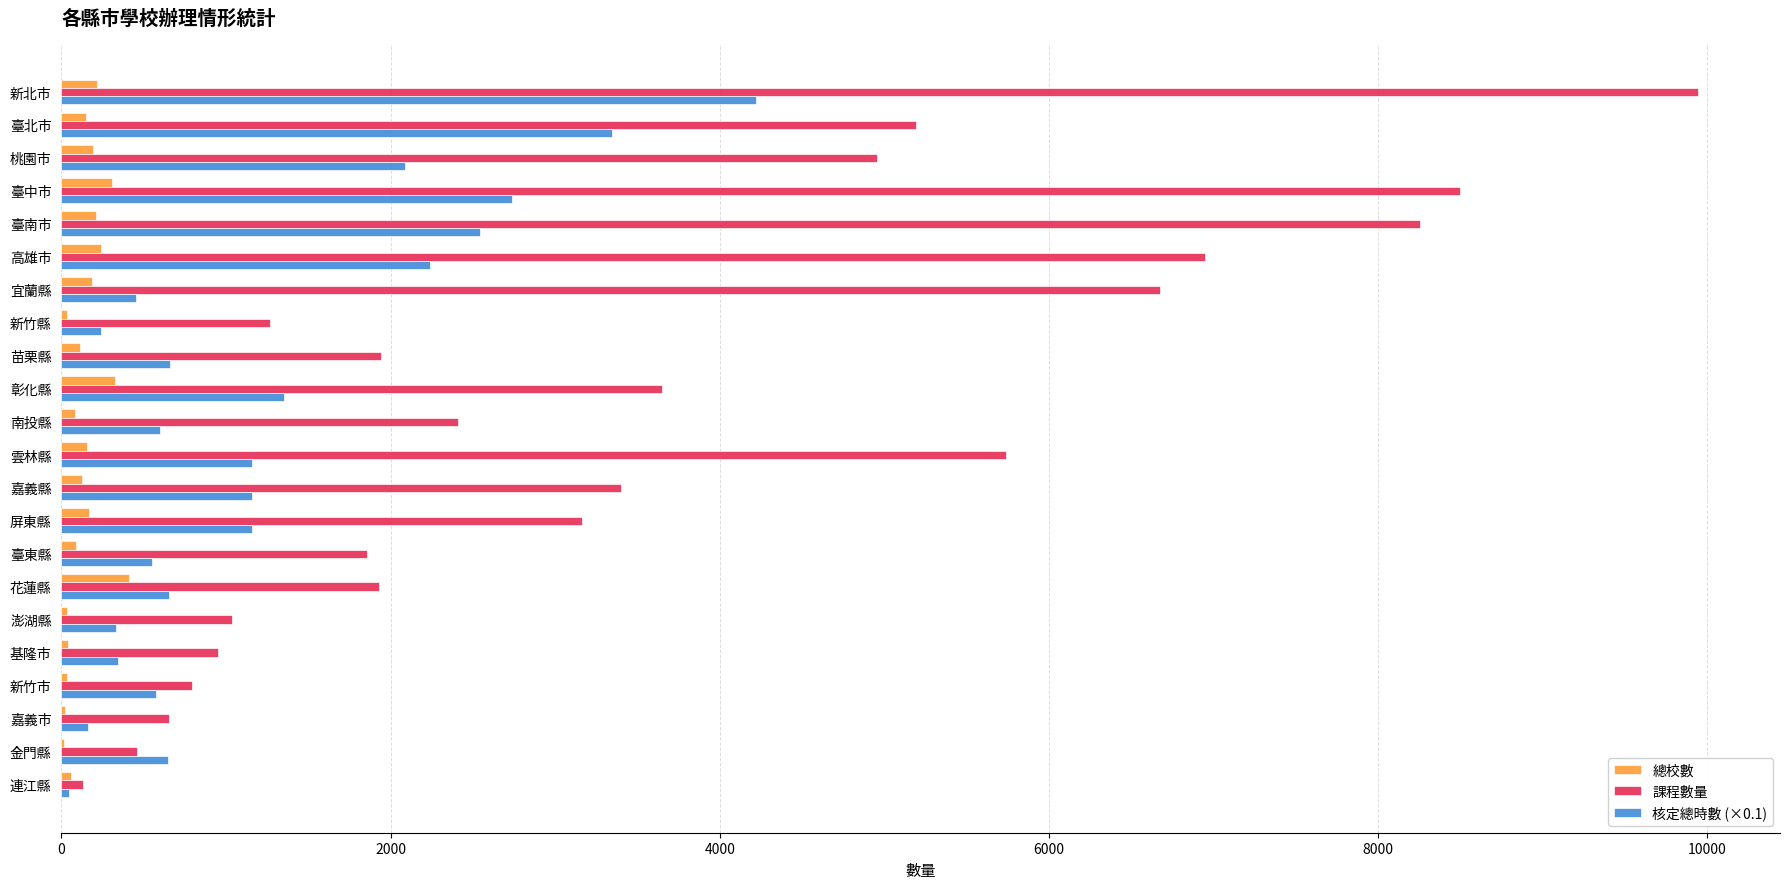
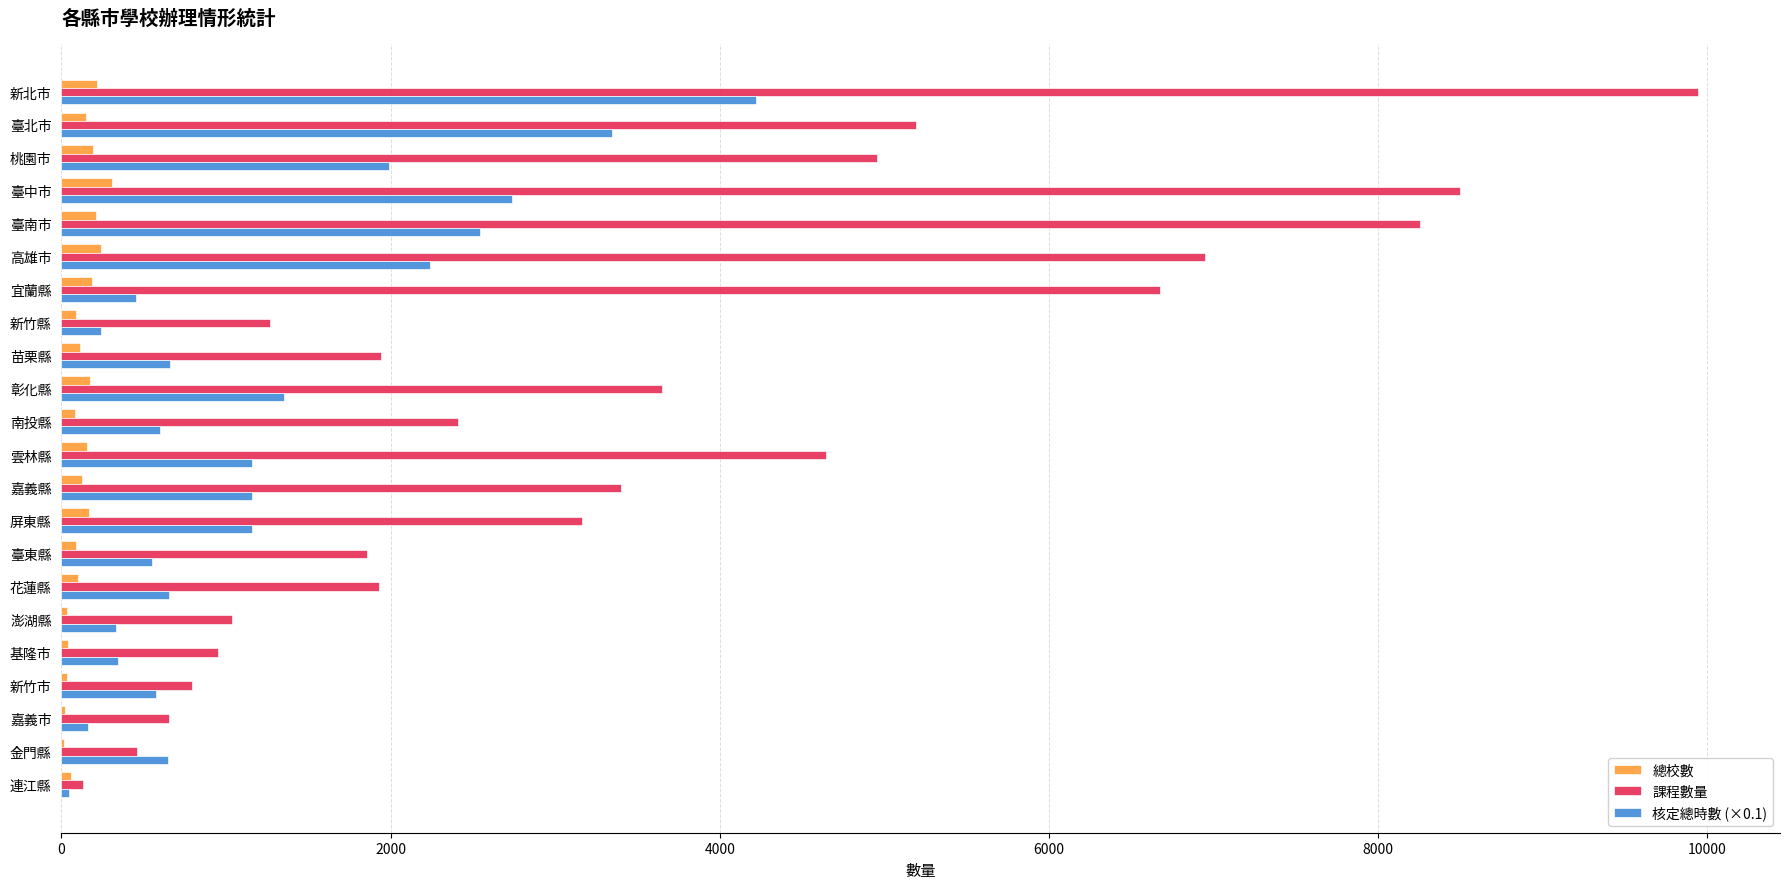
核定總時數 (×0.1), 桃園市: 2090 -> 1990
總校數, 新竹縣: 40 -> 90
總校數, 彰化縣: 330 -> 180
課程數量, 雲林縣: 5740 -> 4650
總校數, 花蓮縣: 410 -> 100
